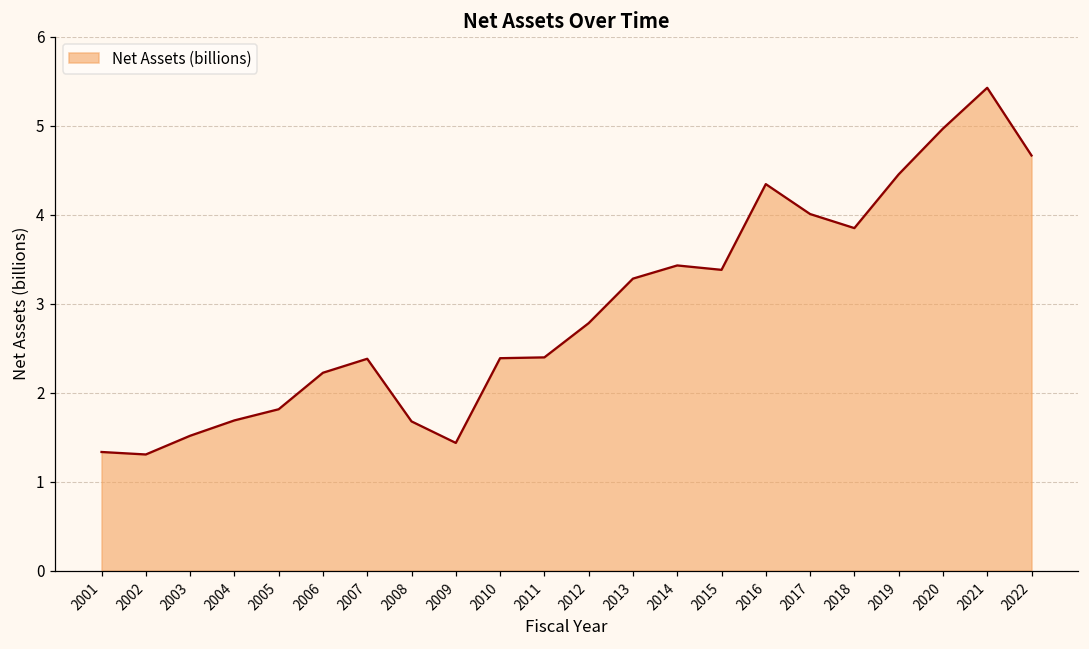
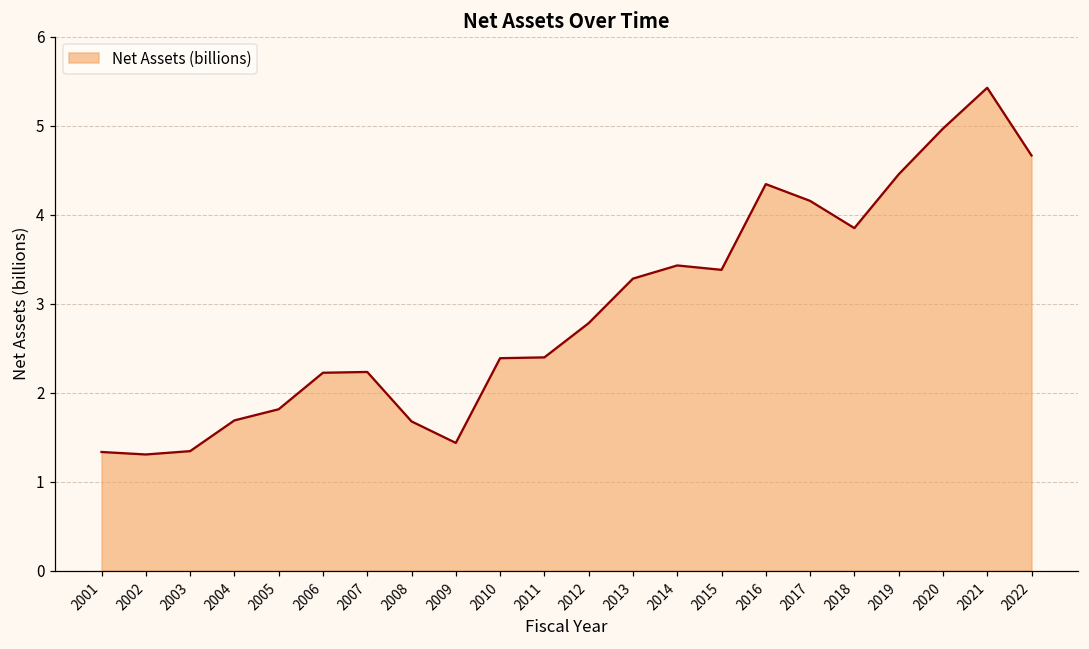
2003: 1.5 -> 1.3
2007: 2.4 -> 2.2
2017: 4.0 -> 4.2
